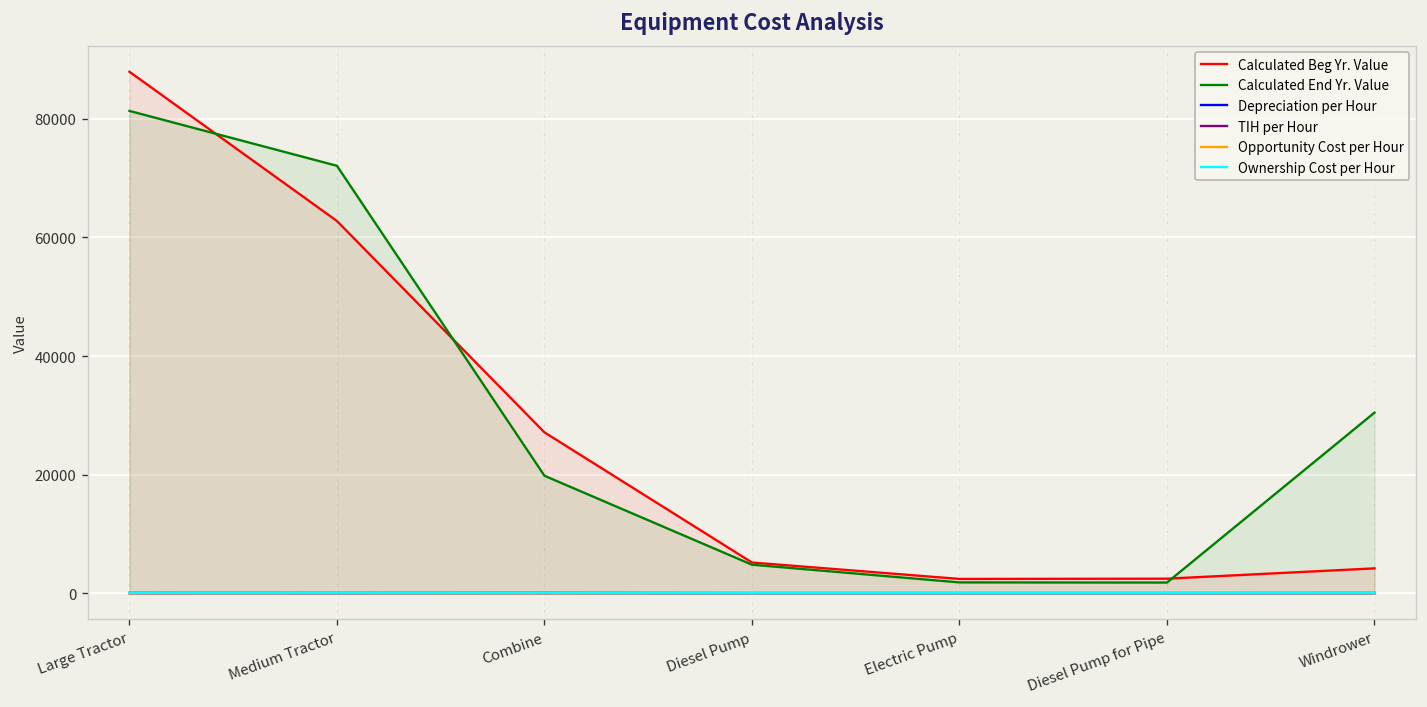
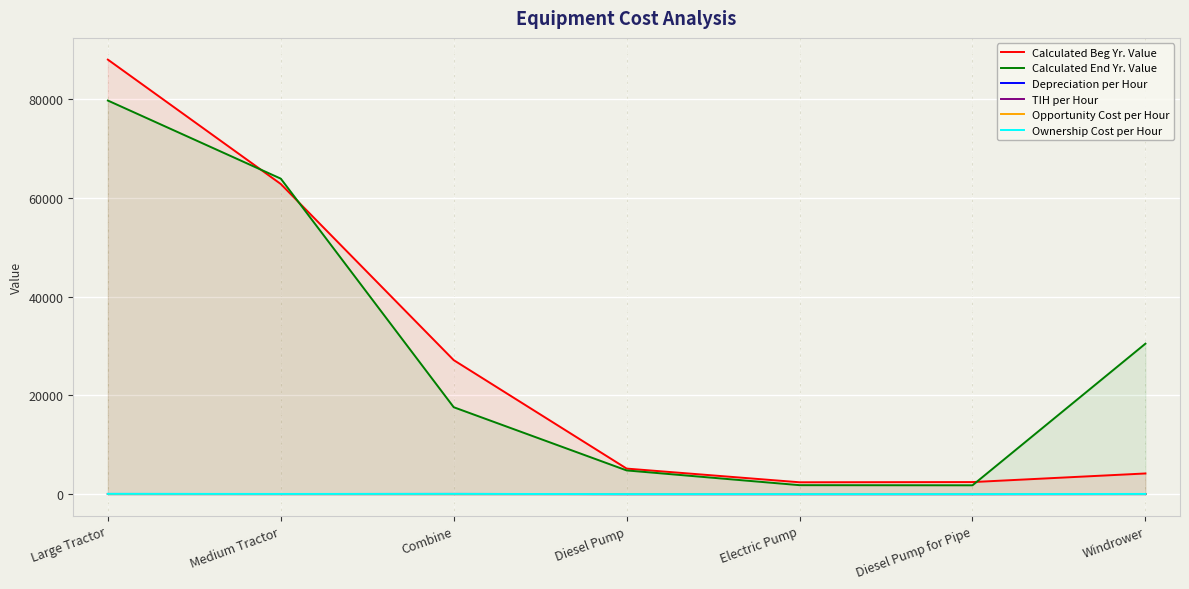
Calculated End Yr. Value, Large Tractor: 81000 -> 80000
Calculated End Yr. Value, Medium Tractor: 72000 -> 64000
Calculated End Yr. Value, Combine: 20000 -> 18000
